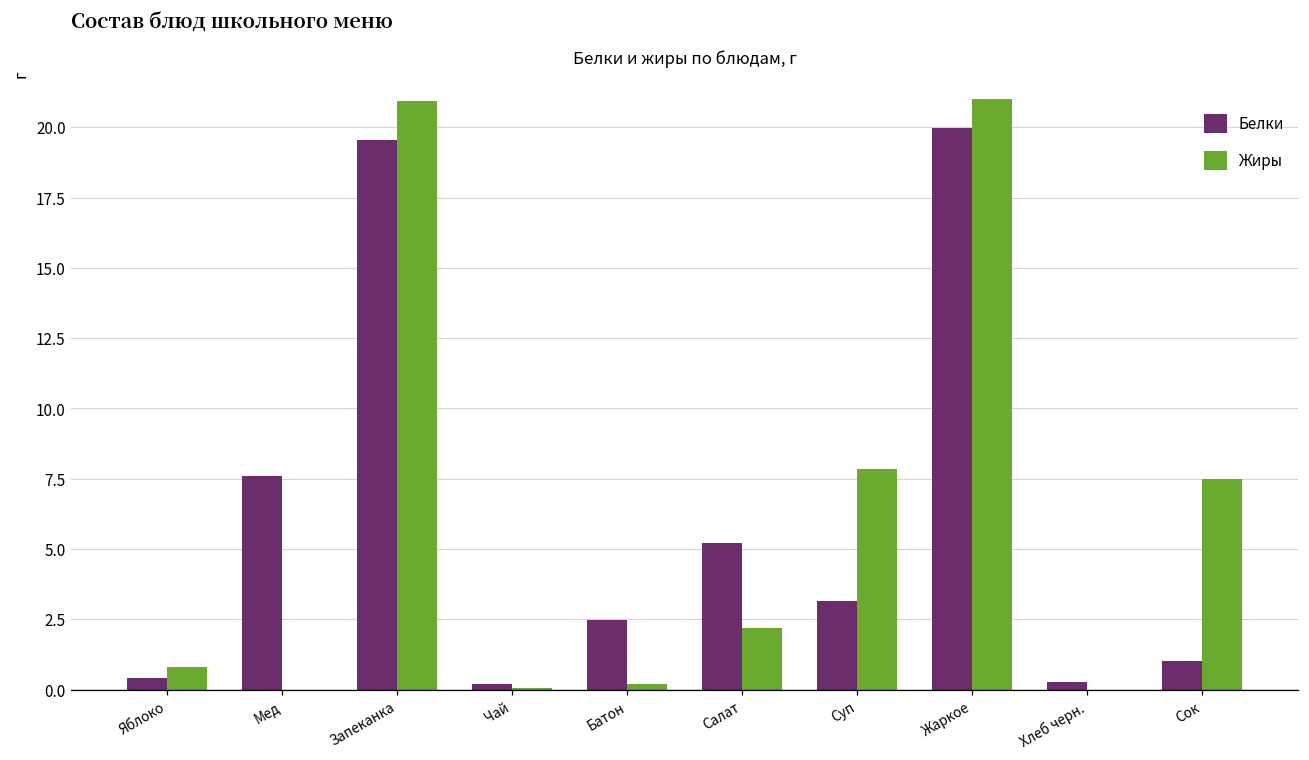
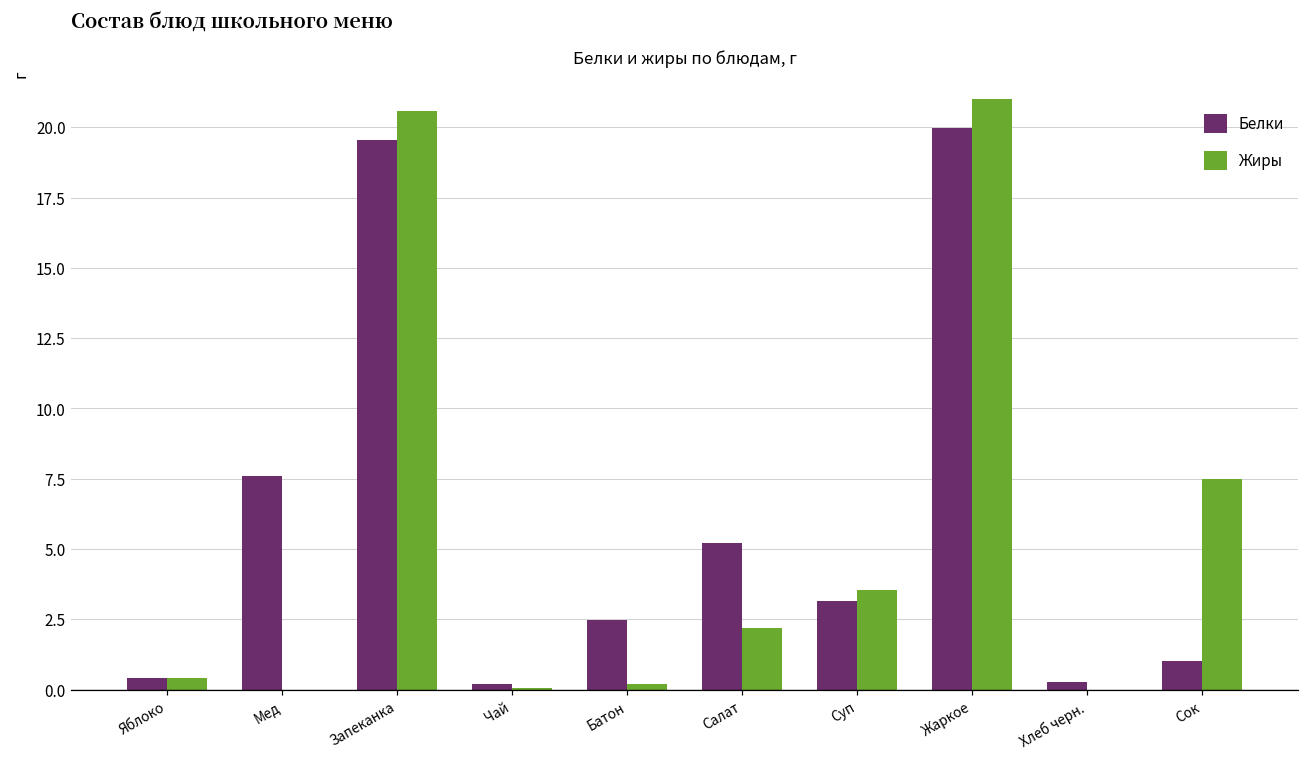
Жиры, Яблоко: 0.8 -> 0.4
Жиры, Запеканка: 21.0 -> 20.6
Жиры, Суп: 7.9 -> 3.6
